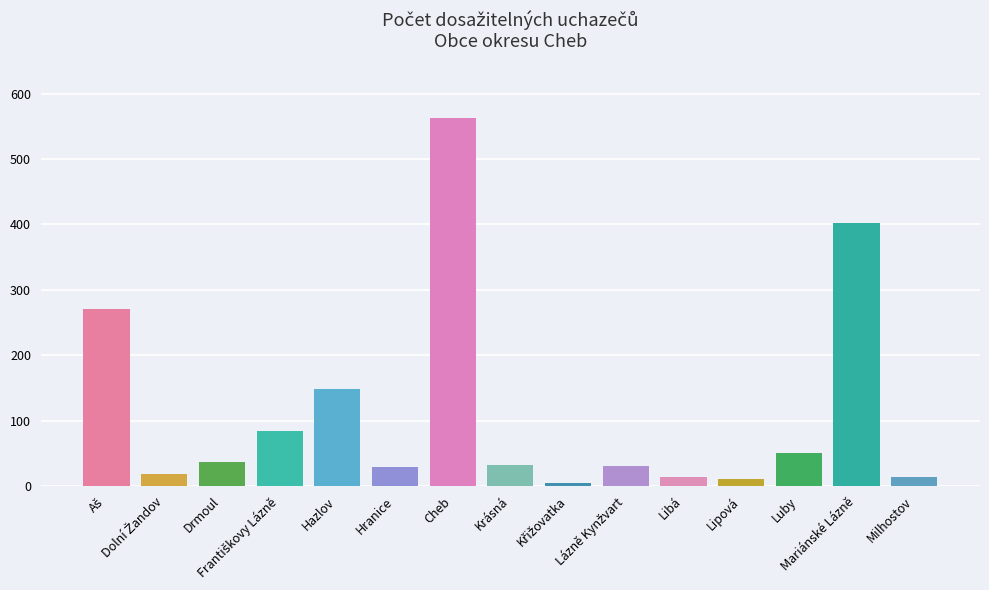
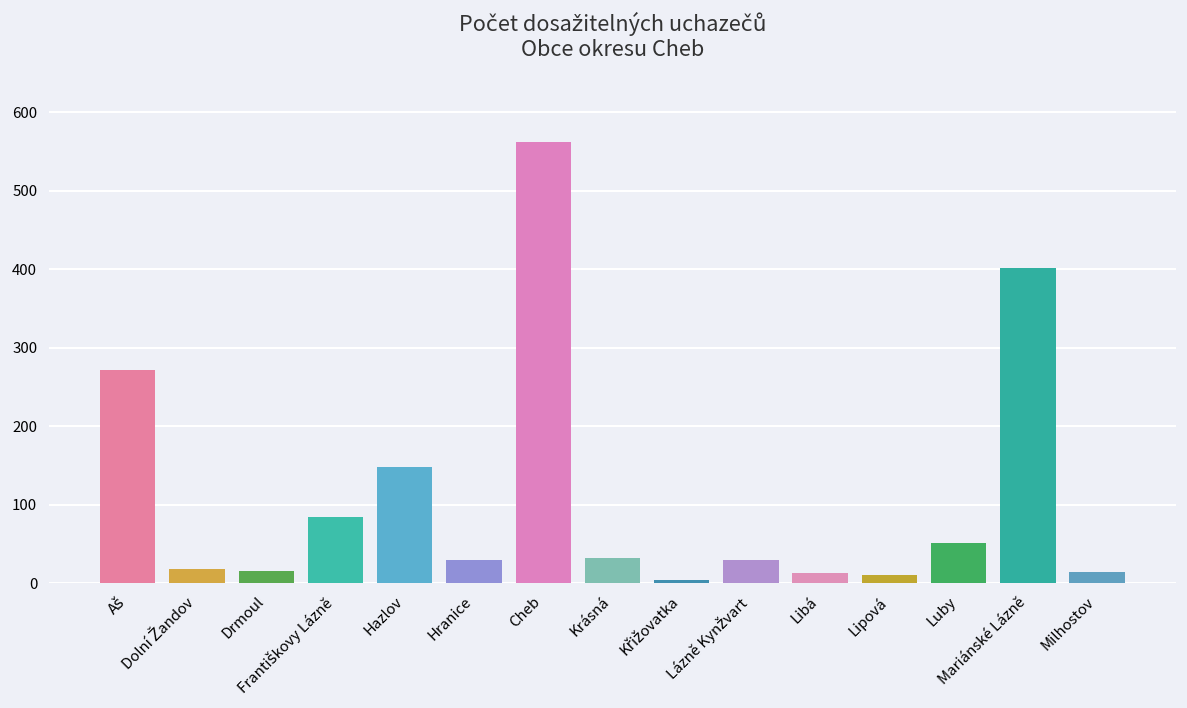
Drmoul: 40 -> 20
